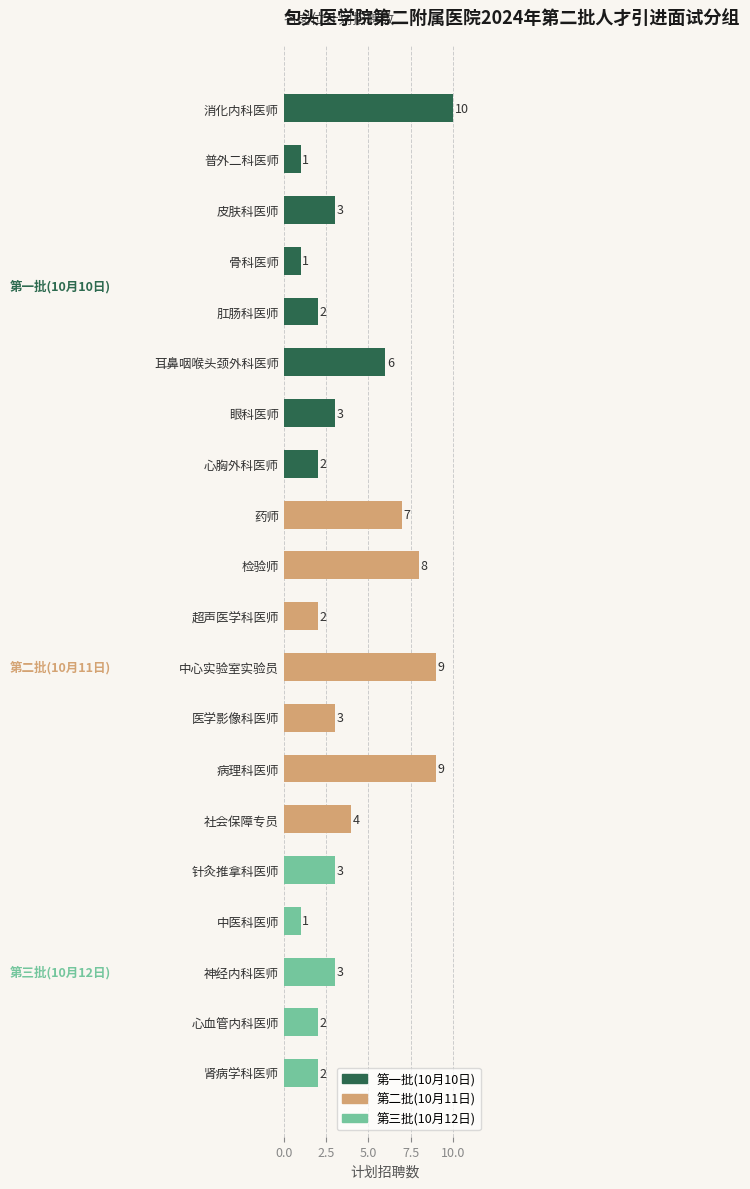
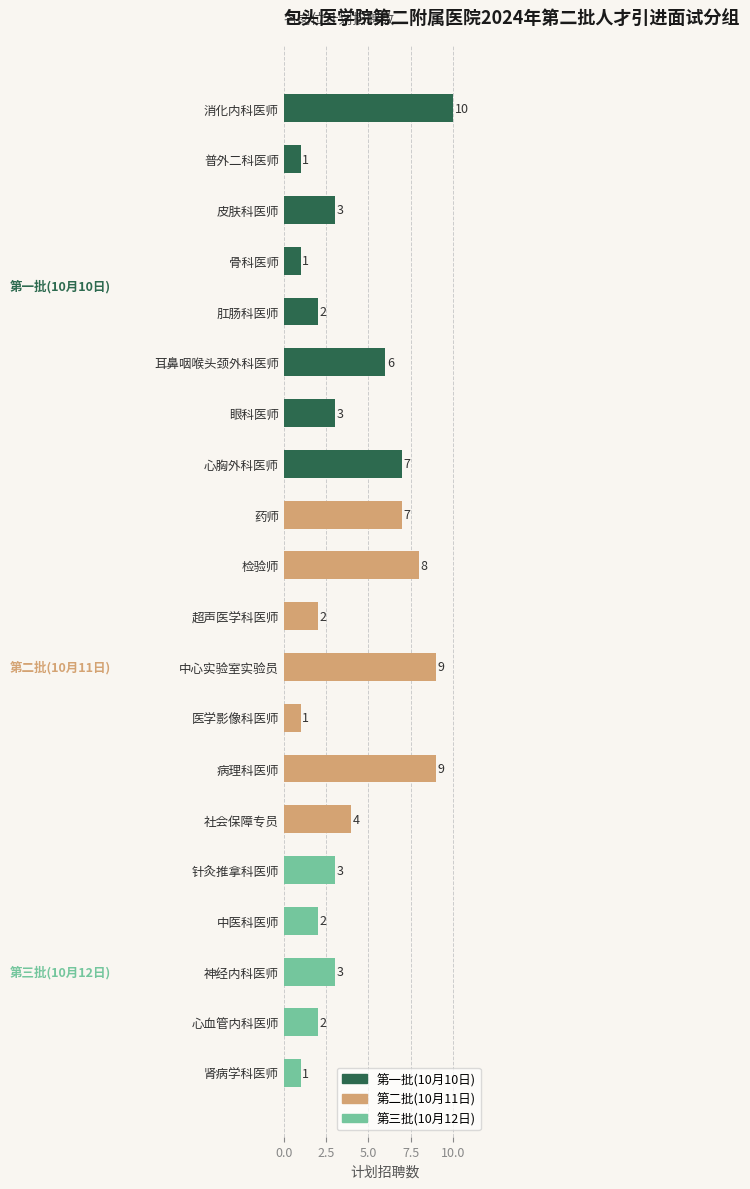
心胸外科医师: 2 -> 7
医学影像科医师: 3 -> 1
中医科医师: 1 -> 2
肾病学科医师: 2 -> 1
